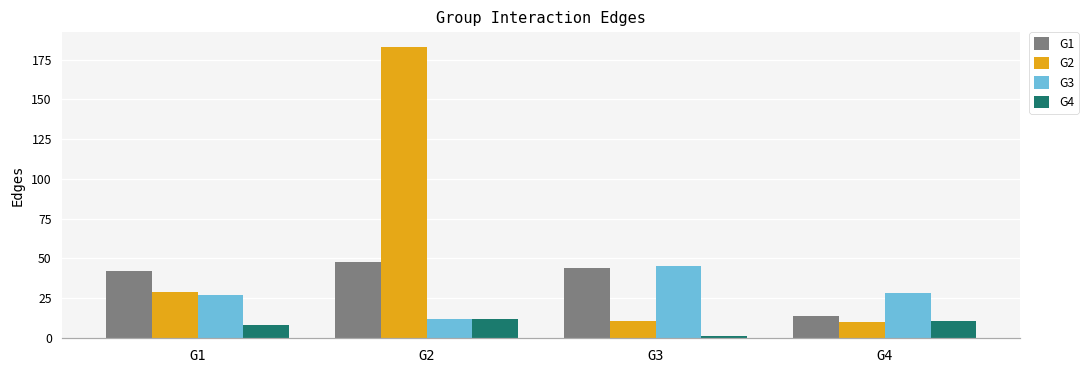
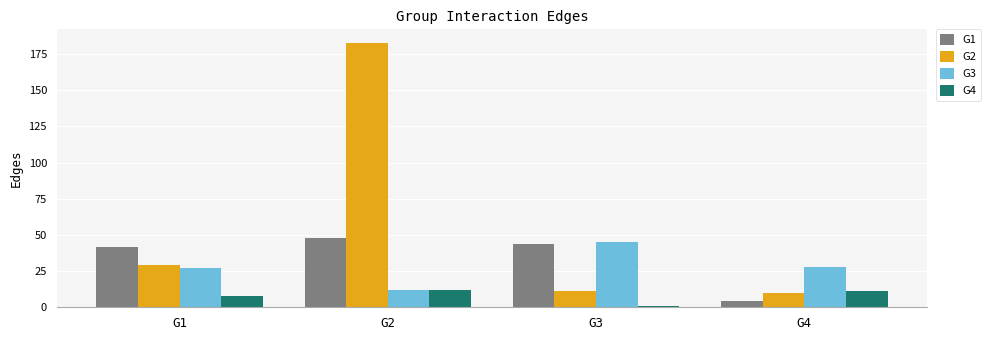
G1, G4: 14 -> 4
